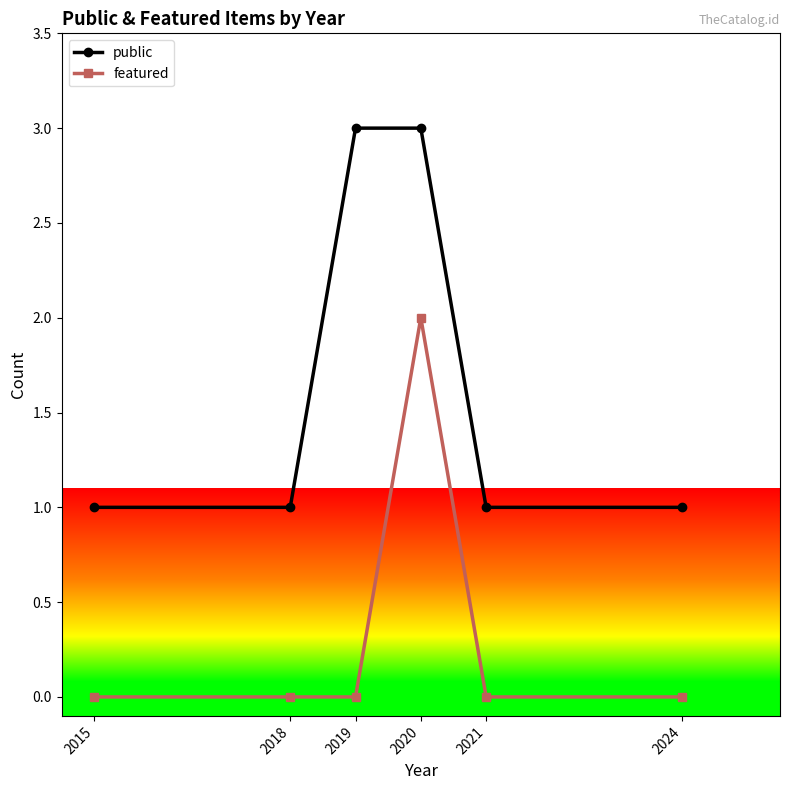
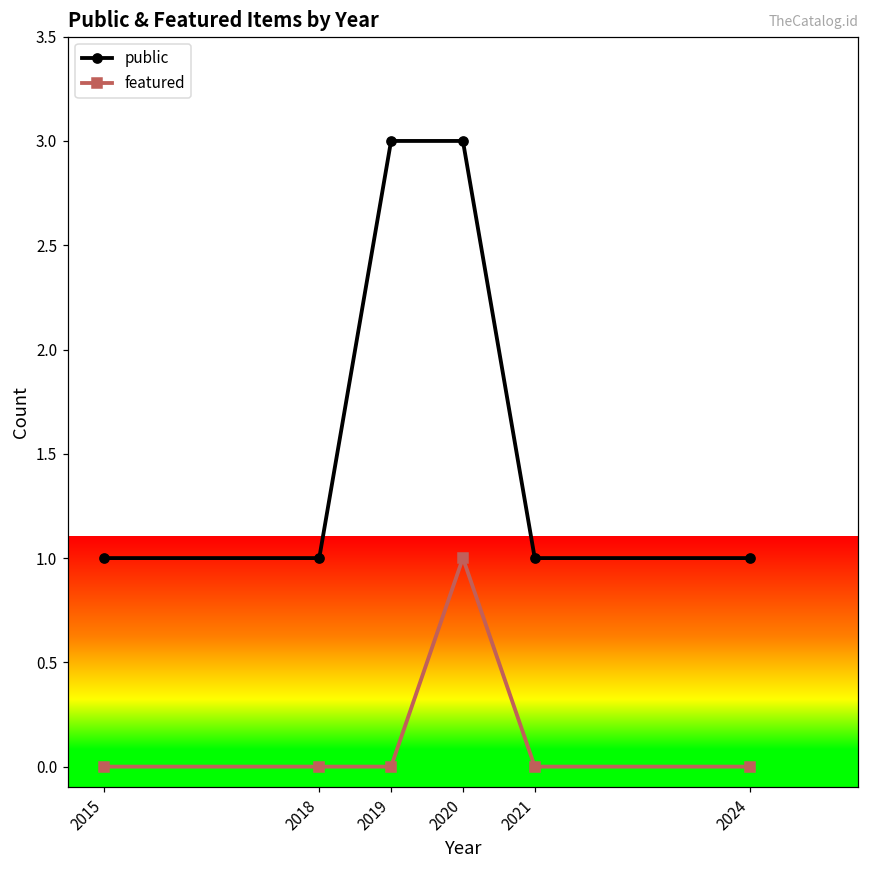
featured, 2020: 2 -> 1
